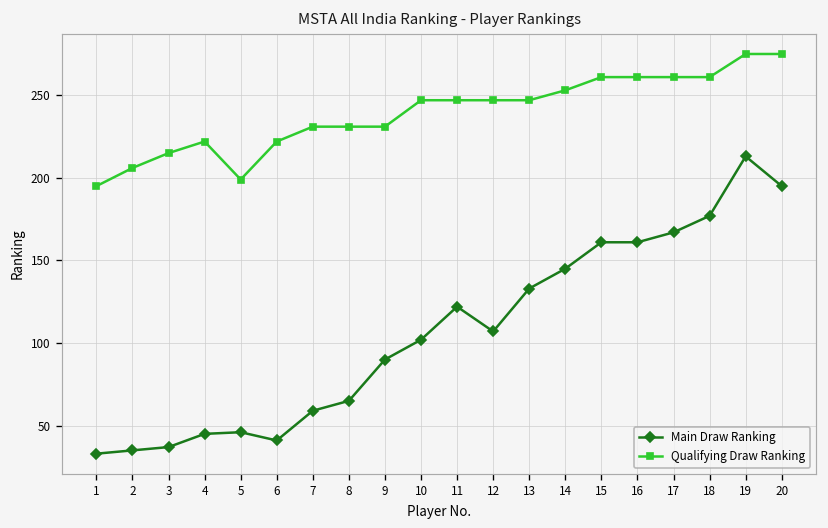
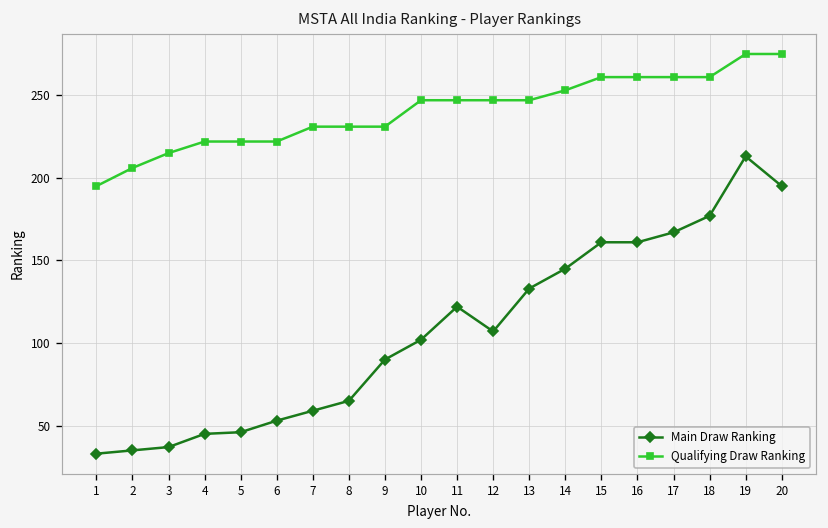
Qualifying Draw Ranking, 5: 199 -> 222
Main Draw Ranking, 6: 41 -> 53
